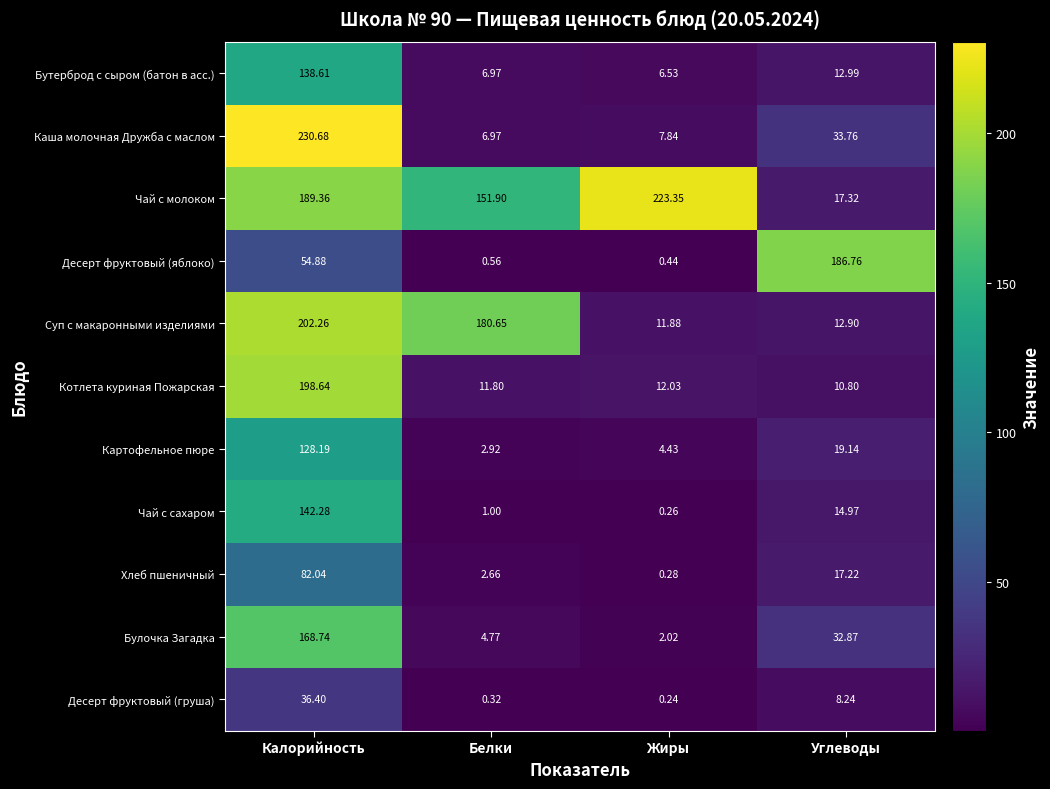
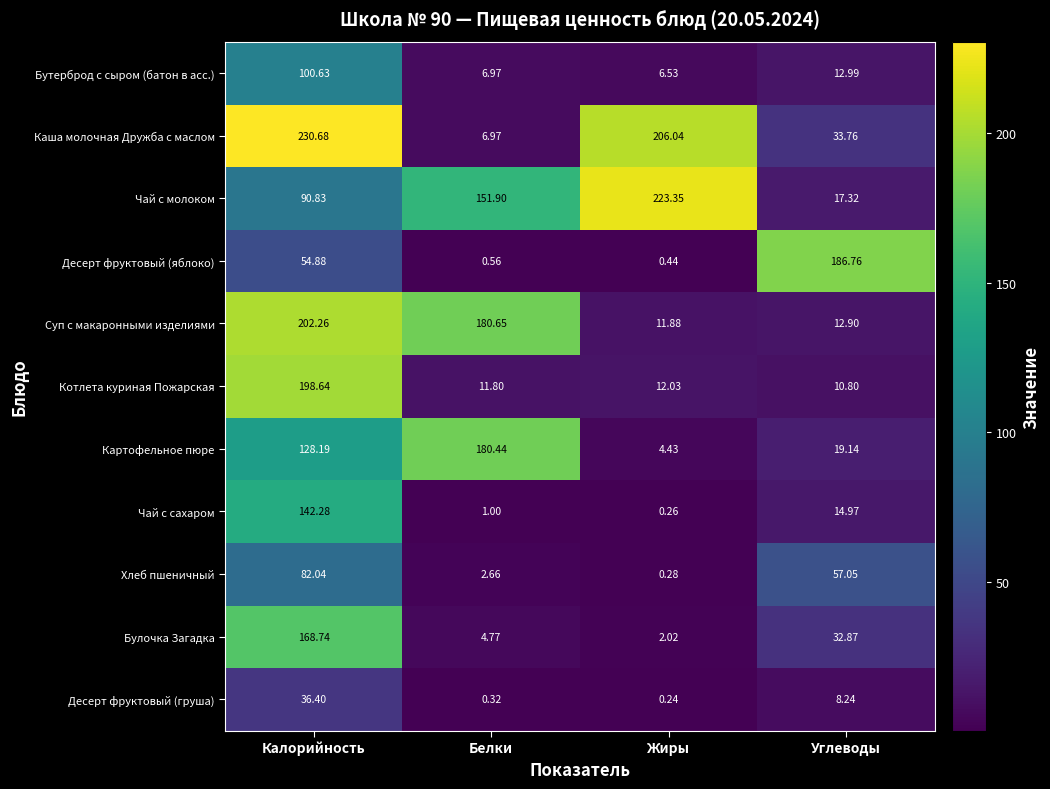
Бутерброд с сыром (батон в асс.), Калорийность: 138.61 -> 100.63
Каша молочная Дружба с маслом, Жиры: 7.84 -> 206.04
Чай с молоком, Калорийность: 189.36 -> 90.83
Картофельное пюре, Белки: 2.92 -> 180.44
Хлеб пшеничный, Углеводы: 17.22 -> 57.05
